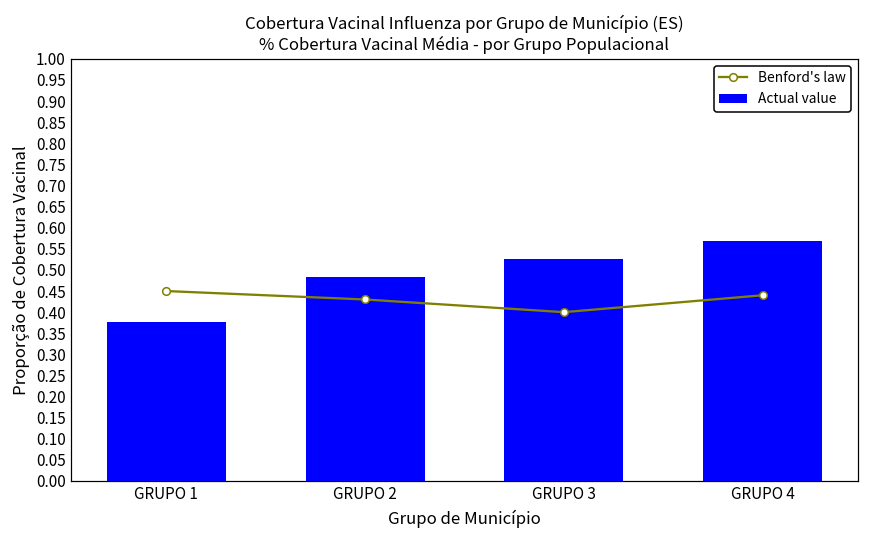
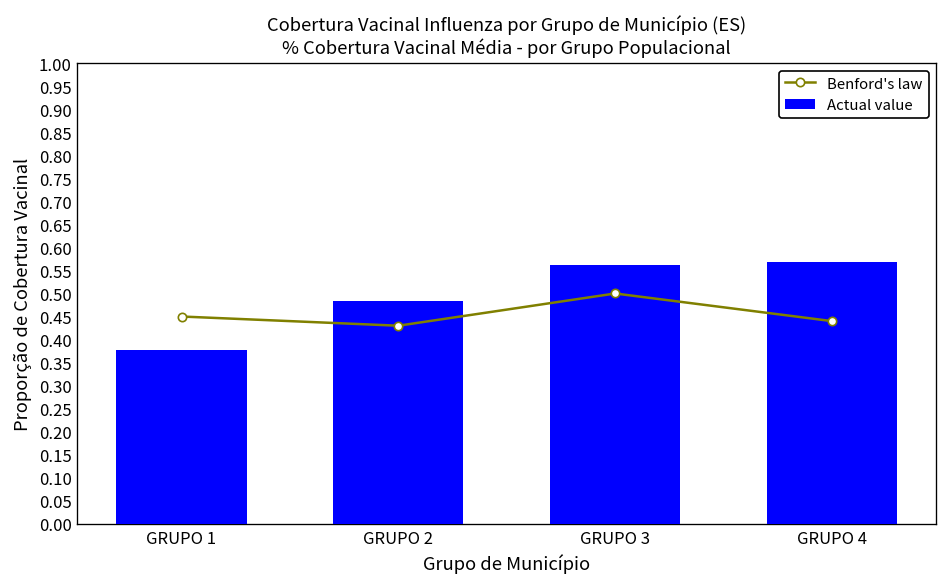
Benford's law, GRUPO 3: 0.4 -> 0.5
Actual value, GRUPO 3: 0.53 -> 0.56
